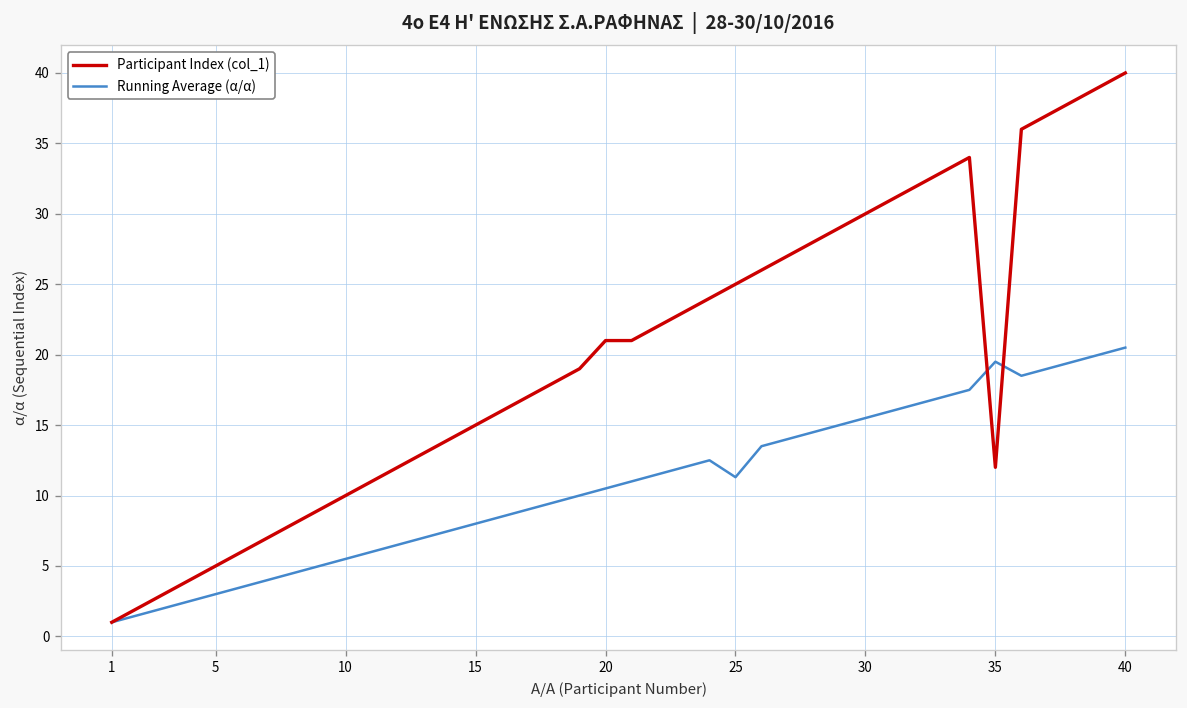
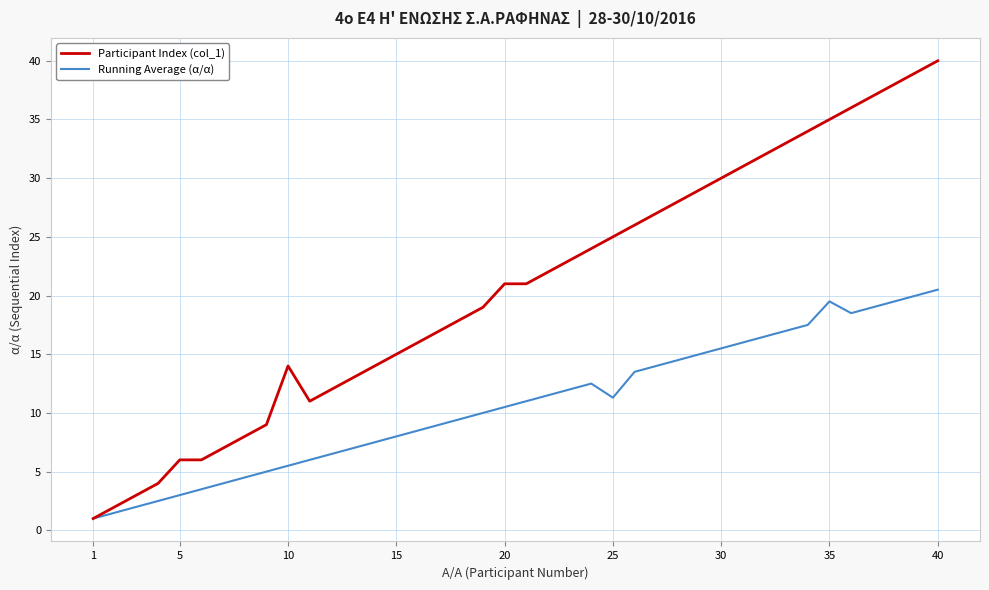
Participant Index (col_1), 5: 5 -> 6
Participant Index (col_1), 10: 10 -> 14
Participant Index (col_1), 35: 12 -> 35
